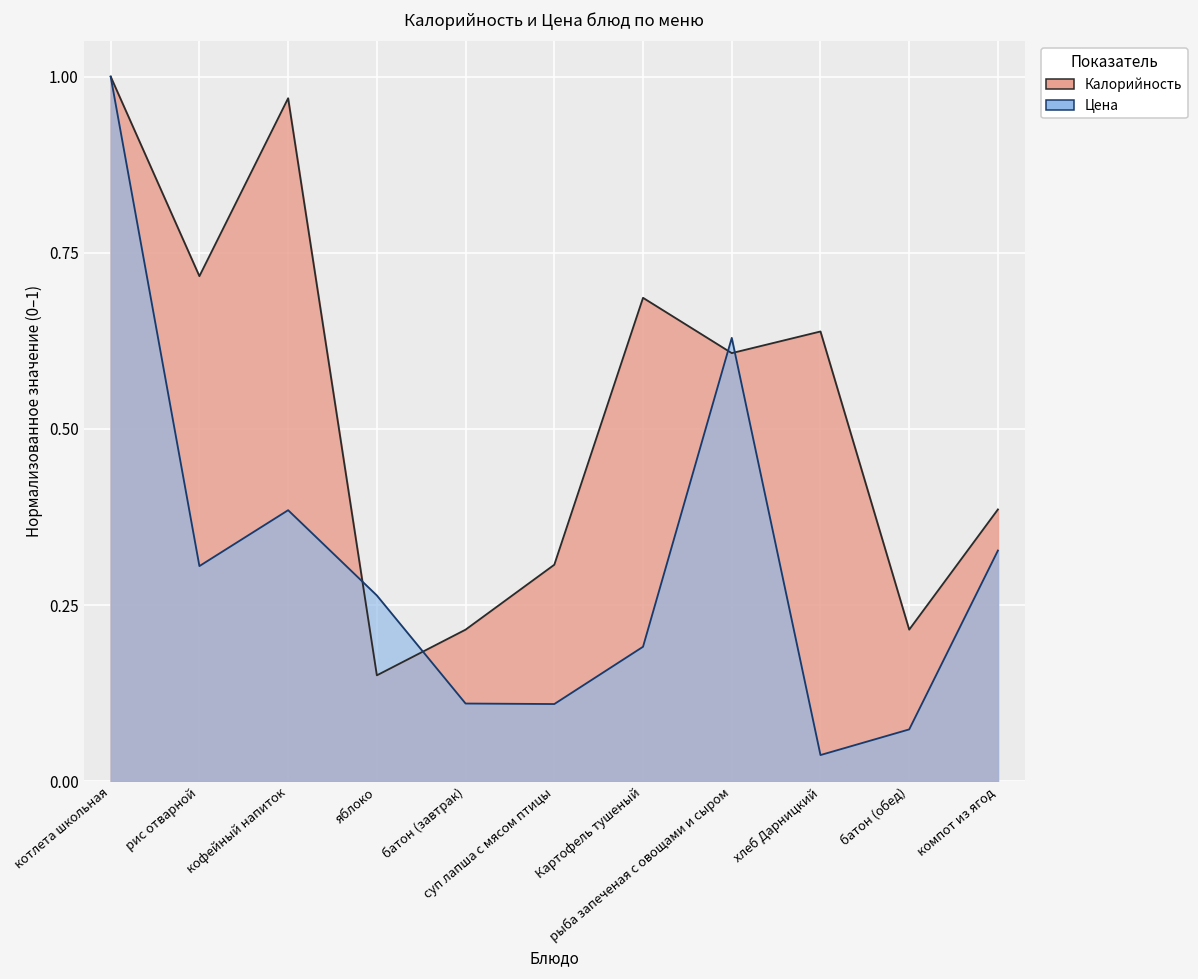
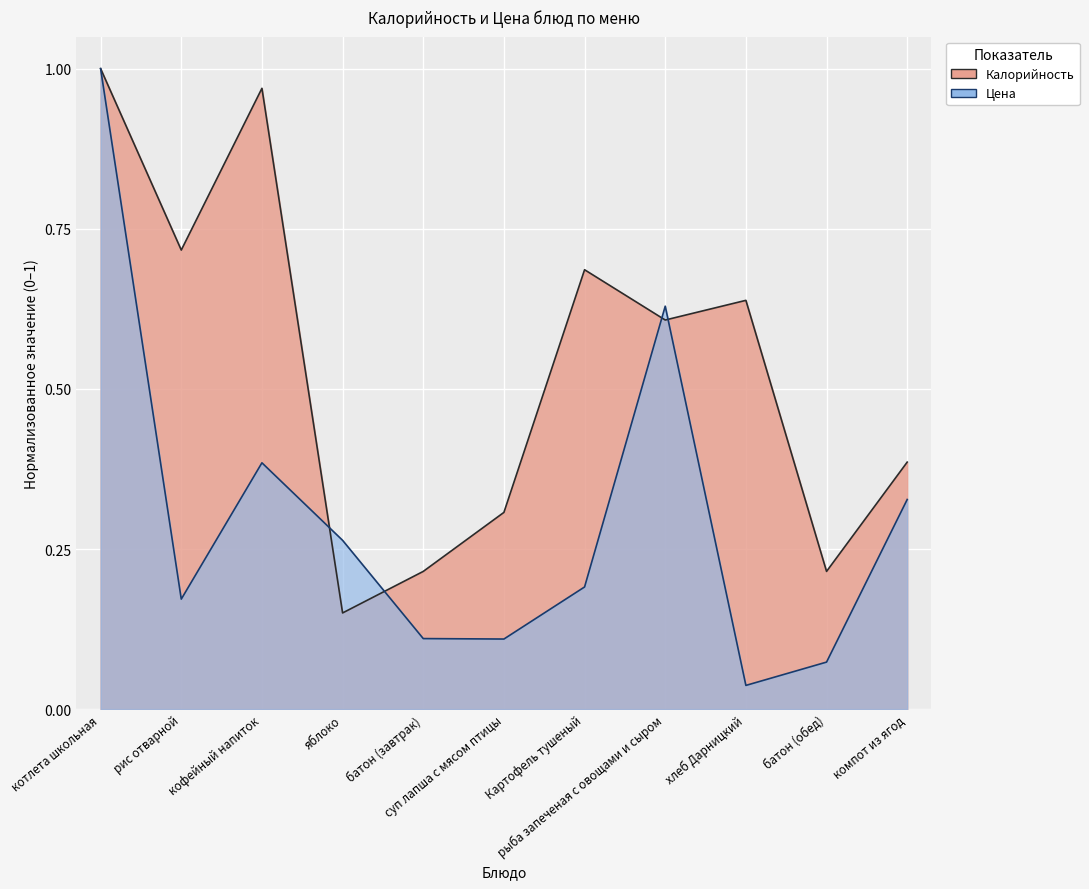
Цена, рис отварной: 0.31 -> 0.17
